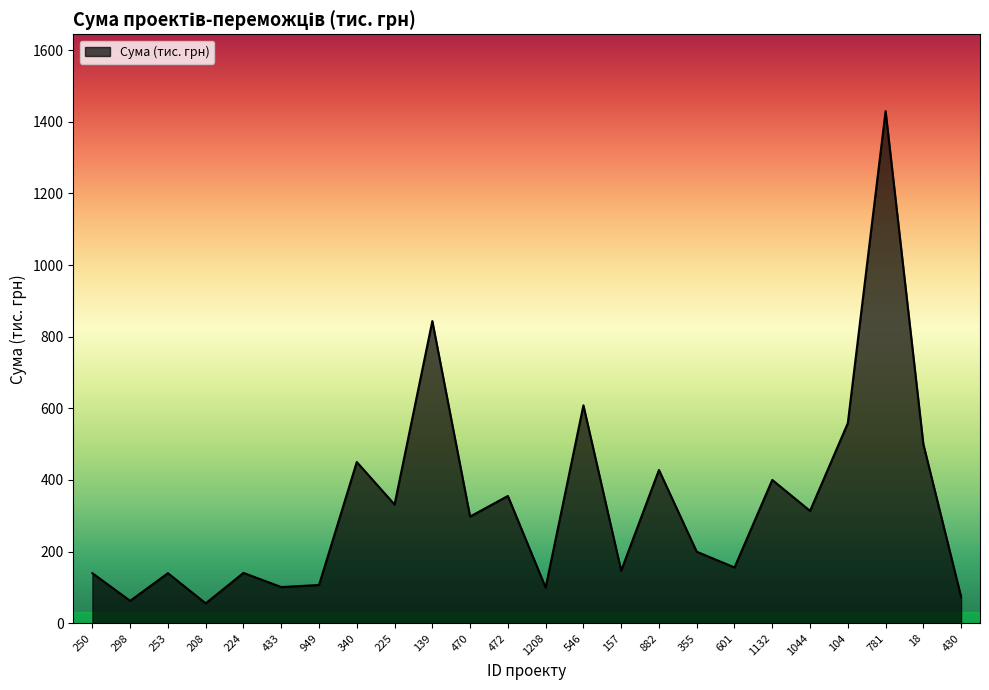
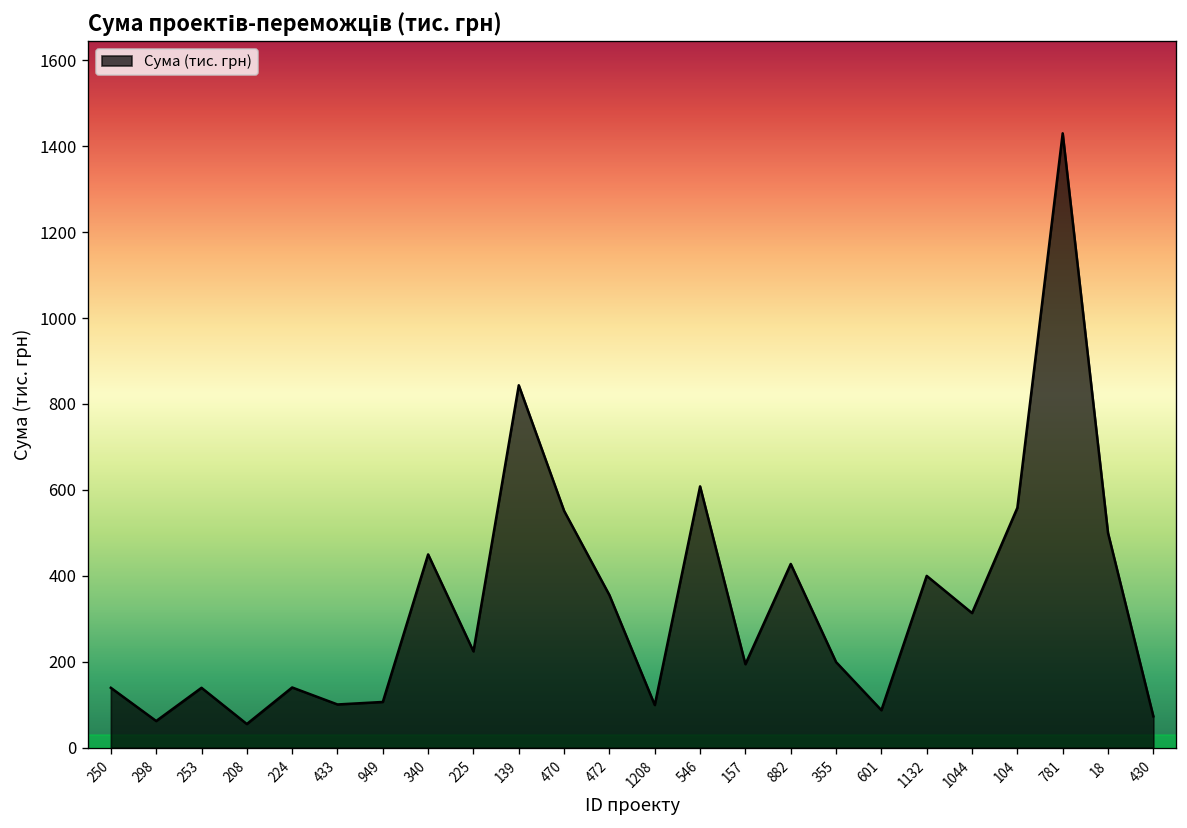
225: 330 -> 220
470: 300 -> 550
157: 150 -> 190
601: 160 -> 90
